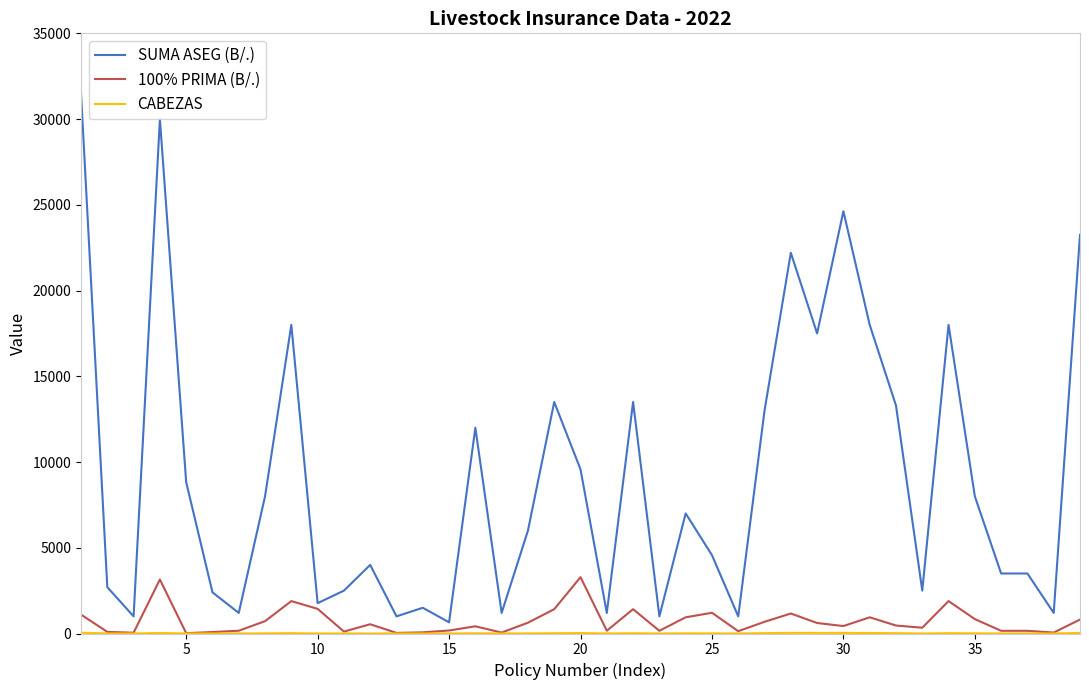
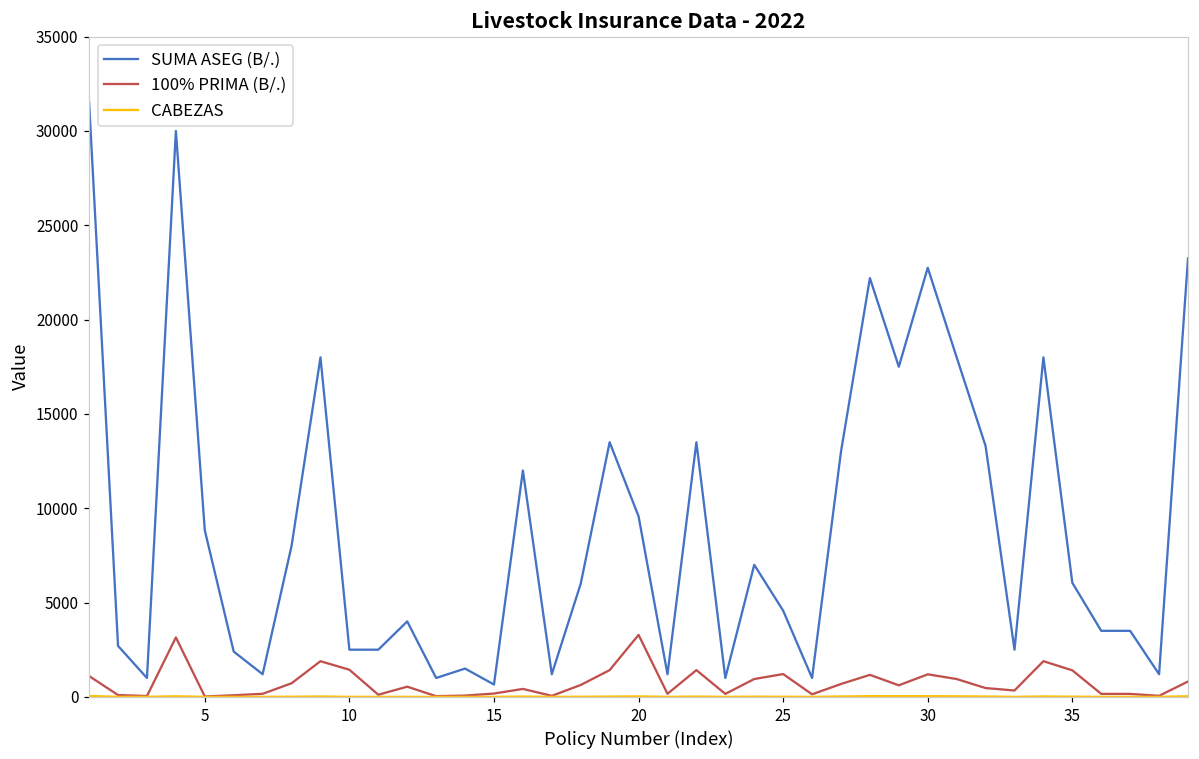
SUMA ASEG (B/.), 10: 1800 -> 2500
SUMA ASEG (B/.), 30: 24600 -> 22800
100% PRIMA (B/.), 30: 400 -> 1200
SUMA ASEG (B/.), 35: 8000 -> 6000
100% PRIMA (B/.), 35: 800 -> 1400
